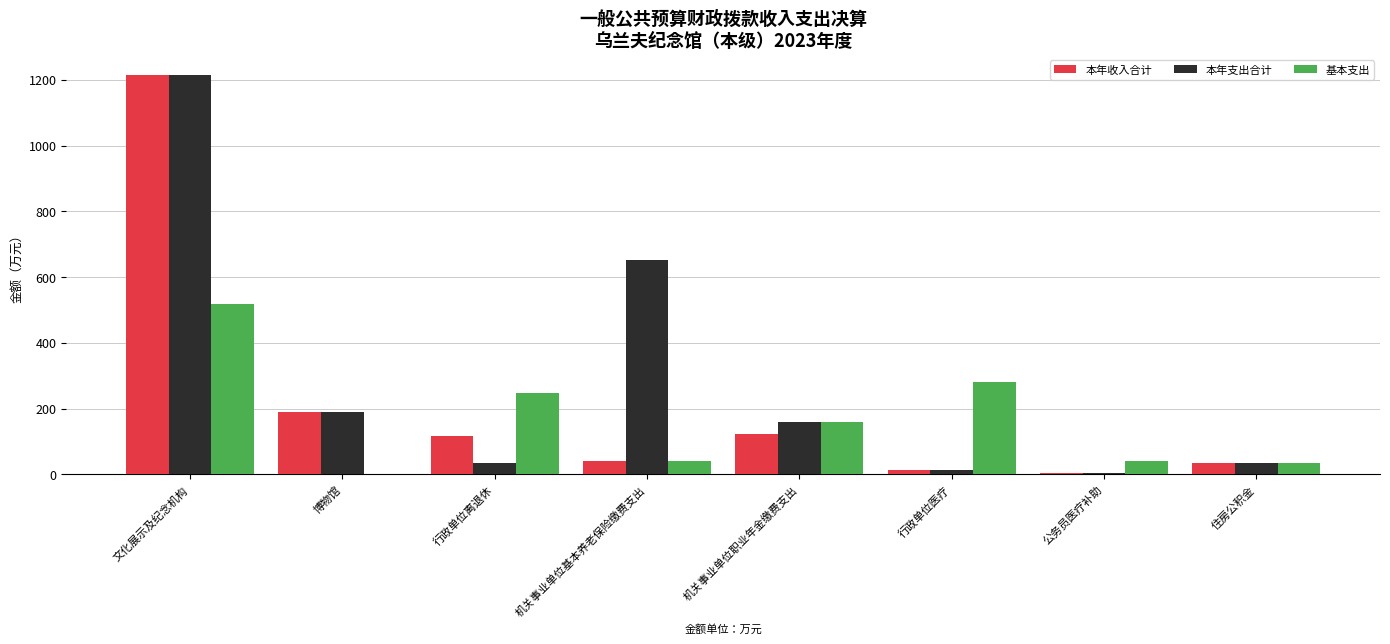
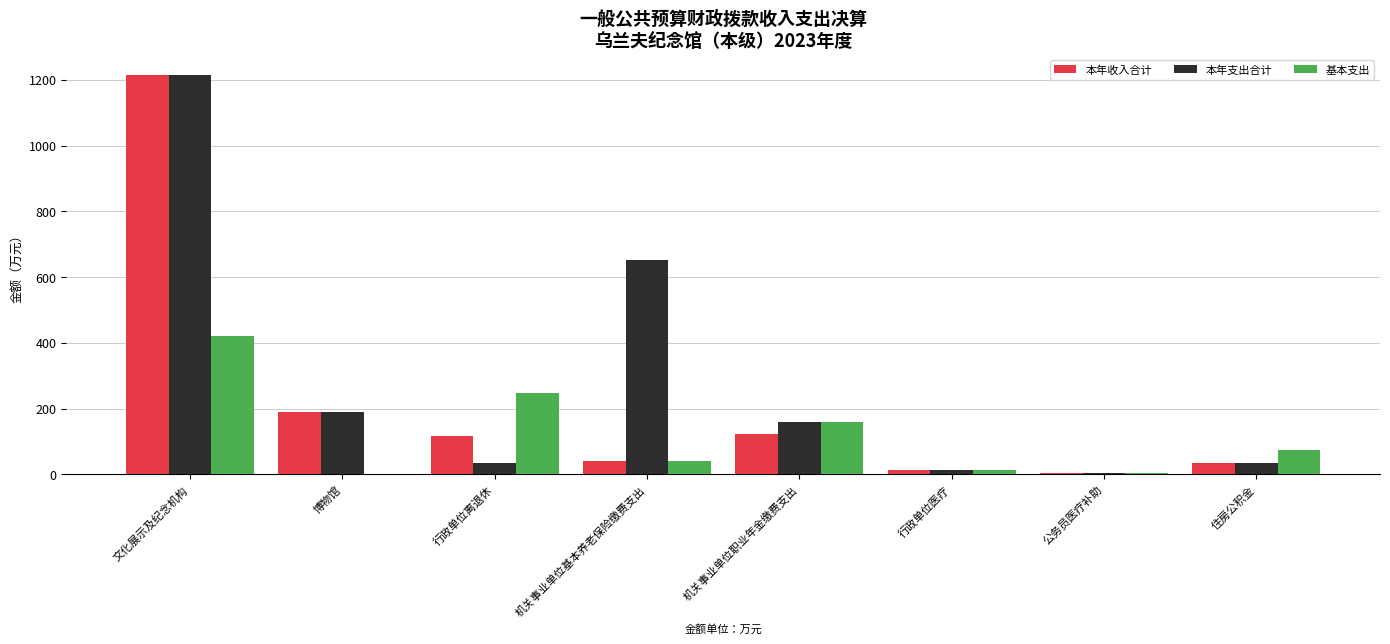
基本支出, 文化展示及纪念机构: 520 -> 420
基本支出, 行政单位医疗: 280 -> 10
基本支出, 公务员医疗补助: 40 -> 10
基本支出, 住房公积金: 30 -> 70
